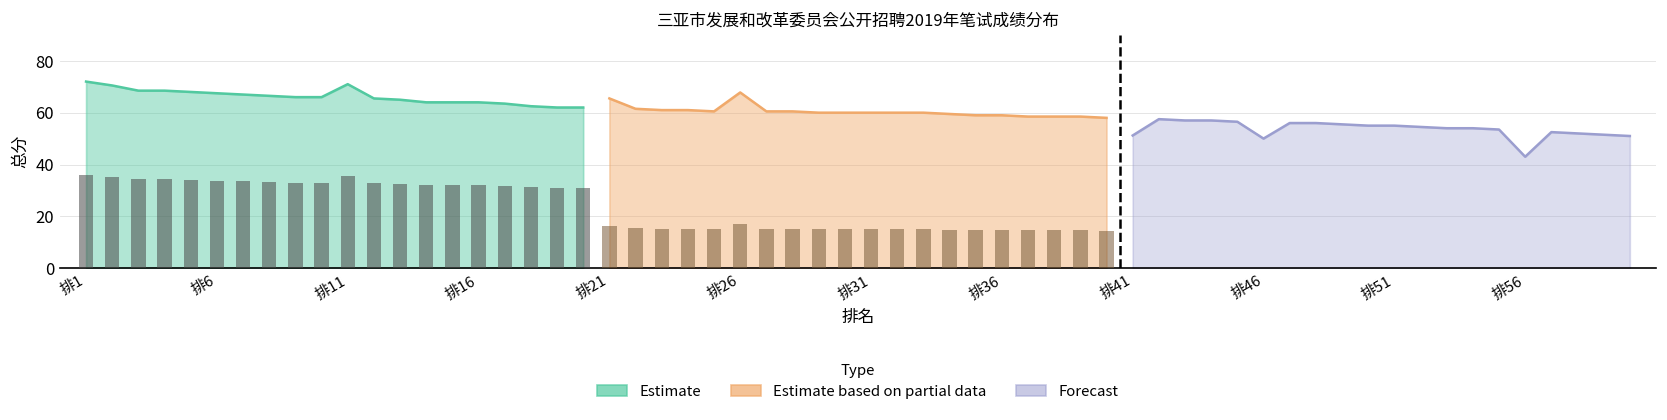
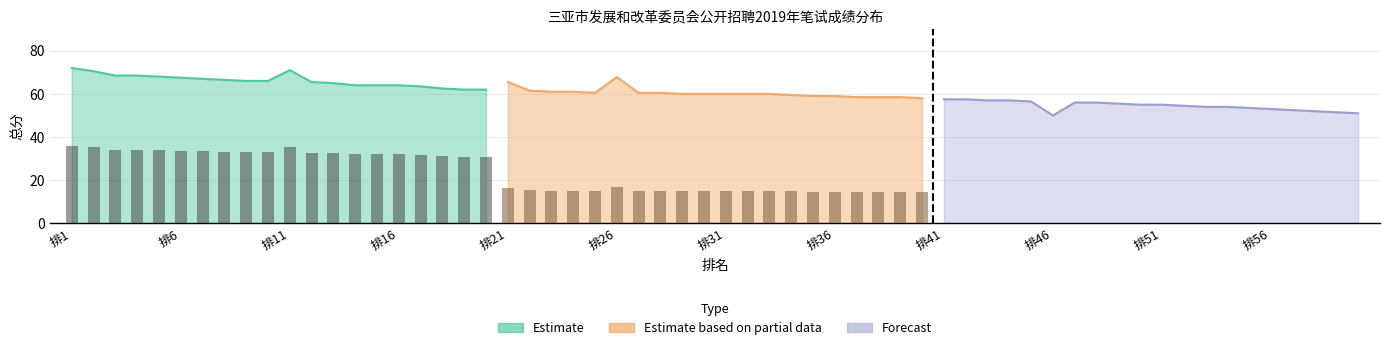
Forecast, 排41: 51 -> 58
Forecast, 排56: 43 -> 53
